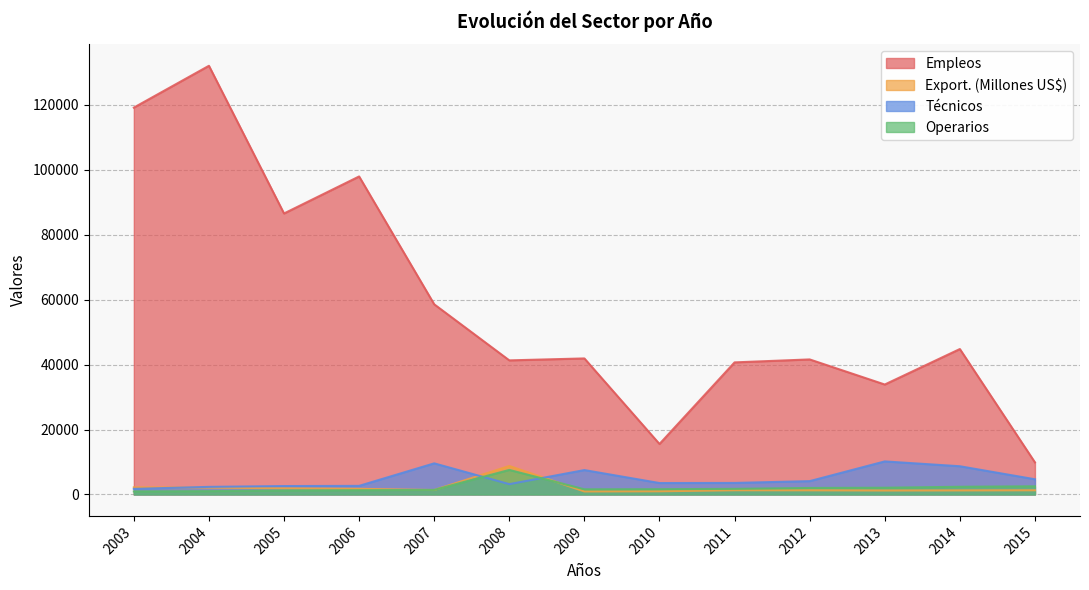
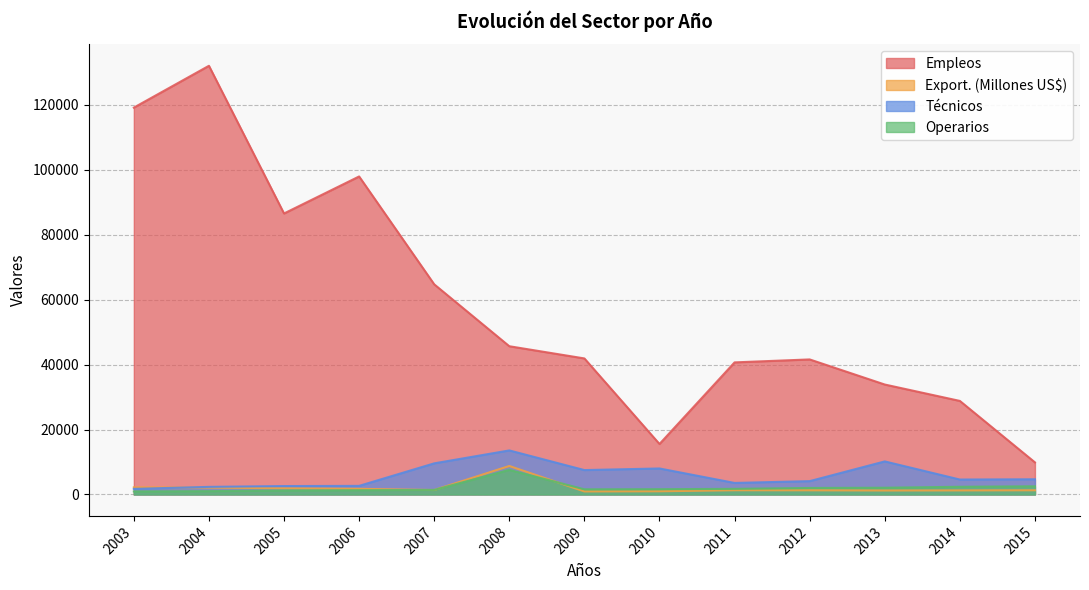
Empleos, 2007: 59000 -> 65000
Empleos, 2008: 41000 -> 46000
Técnicos, 2008: 3000 -> 14000
Técnicos, 2010: 4000 -> 8000
Empleos, 2014: 45000 -> 29000
Técnicos, 2014: 9000 -> 5000
